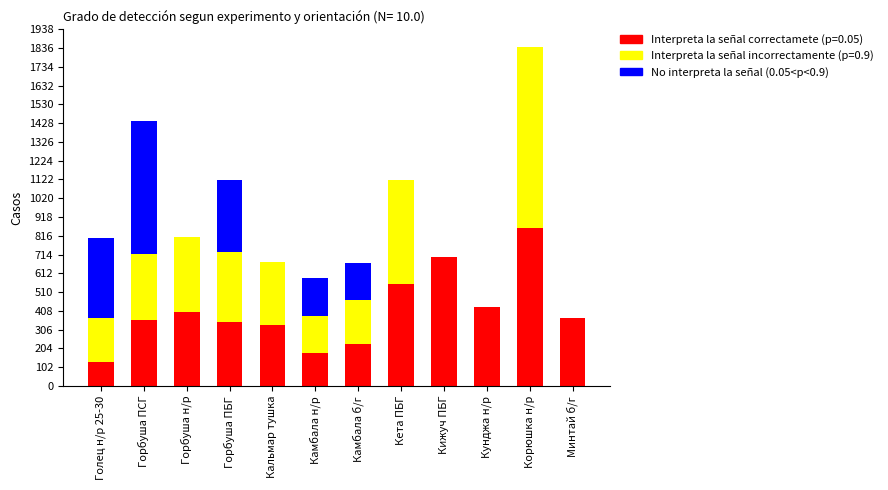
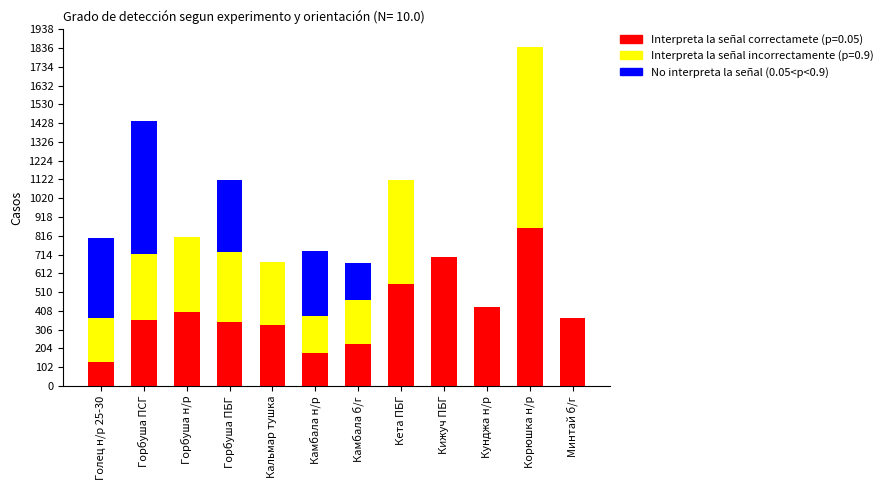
No interpreta la señal (0.05<p<0.9), Камбала н/р: 210 -> 360
